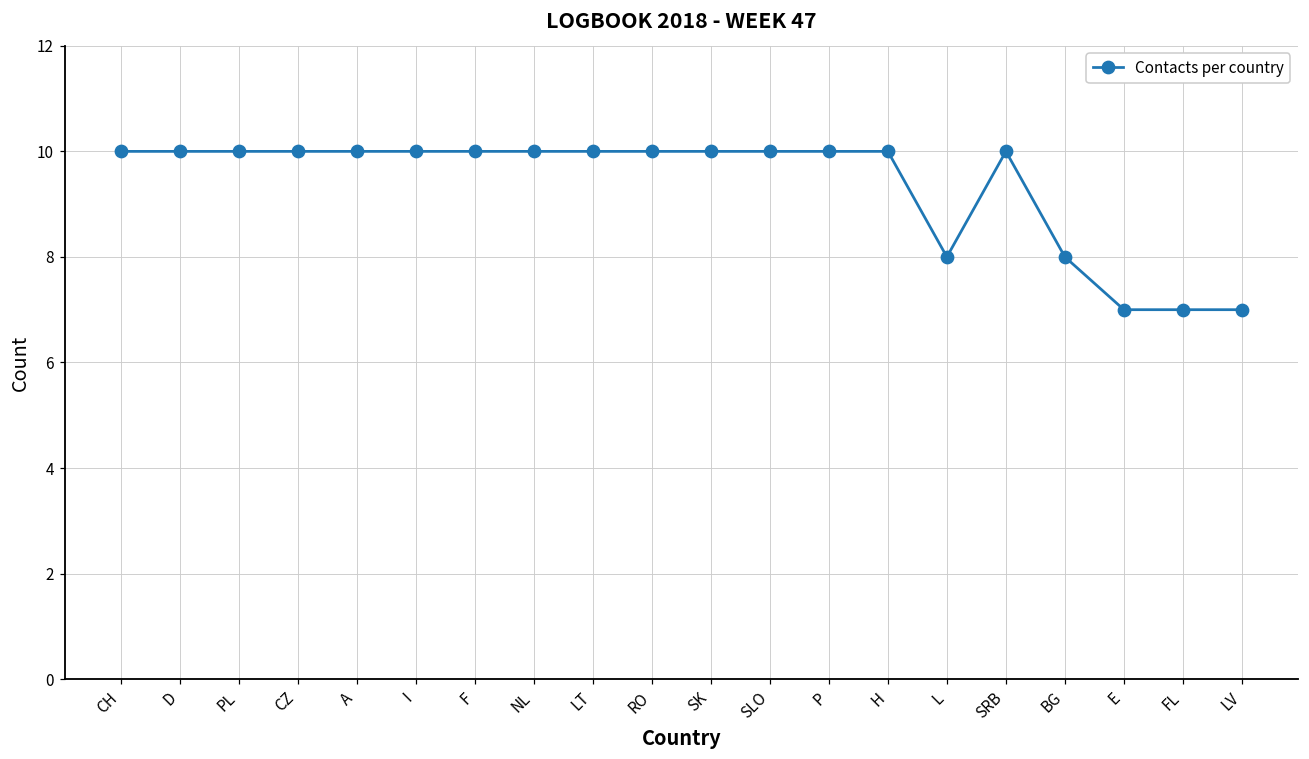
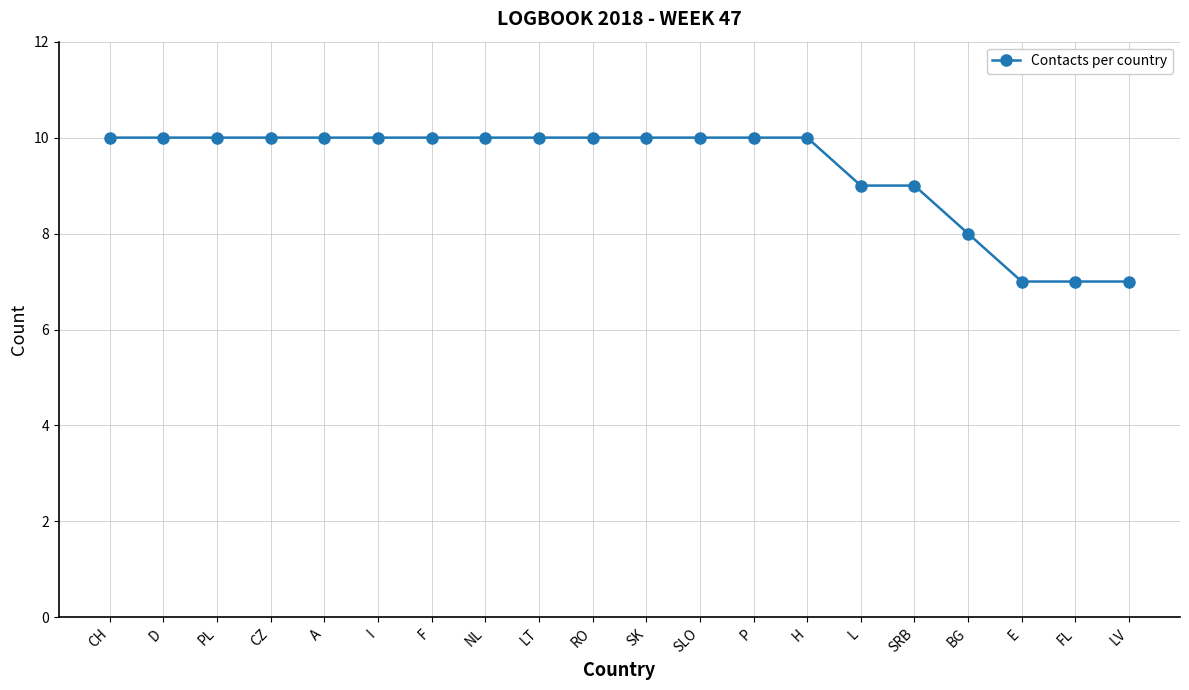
L: 8 -> 9
SRB: 10 -> 9
